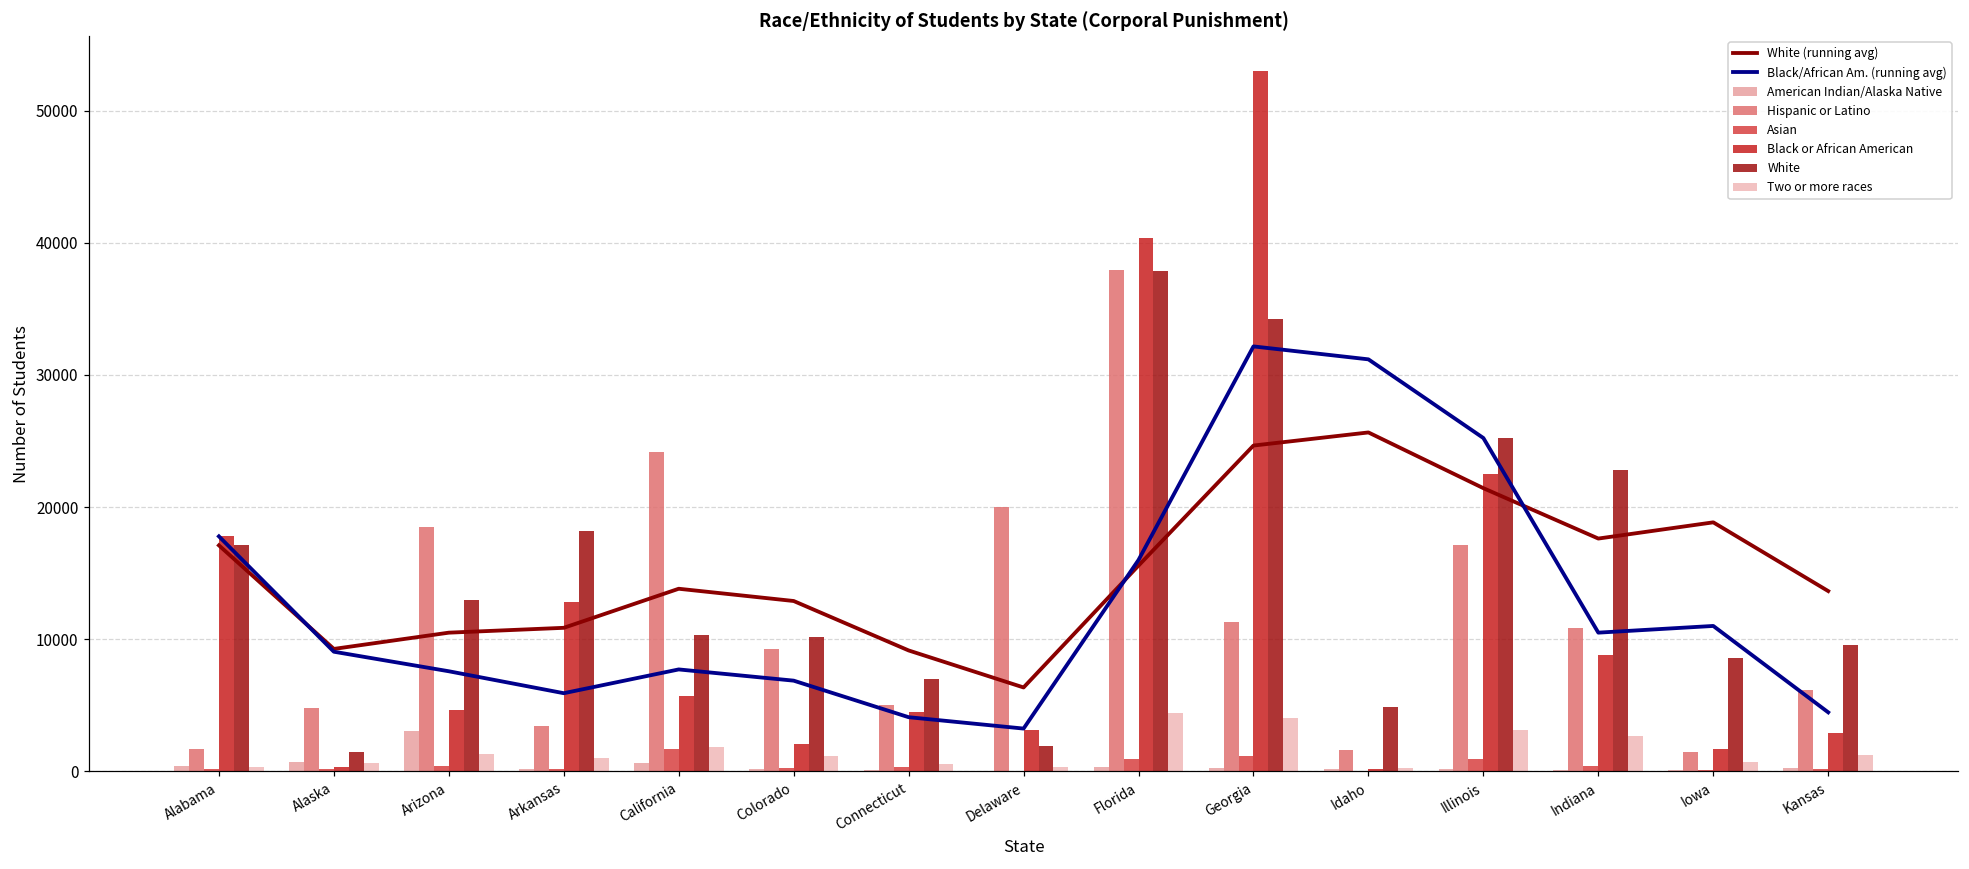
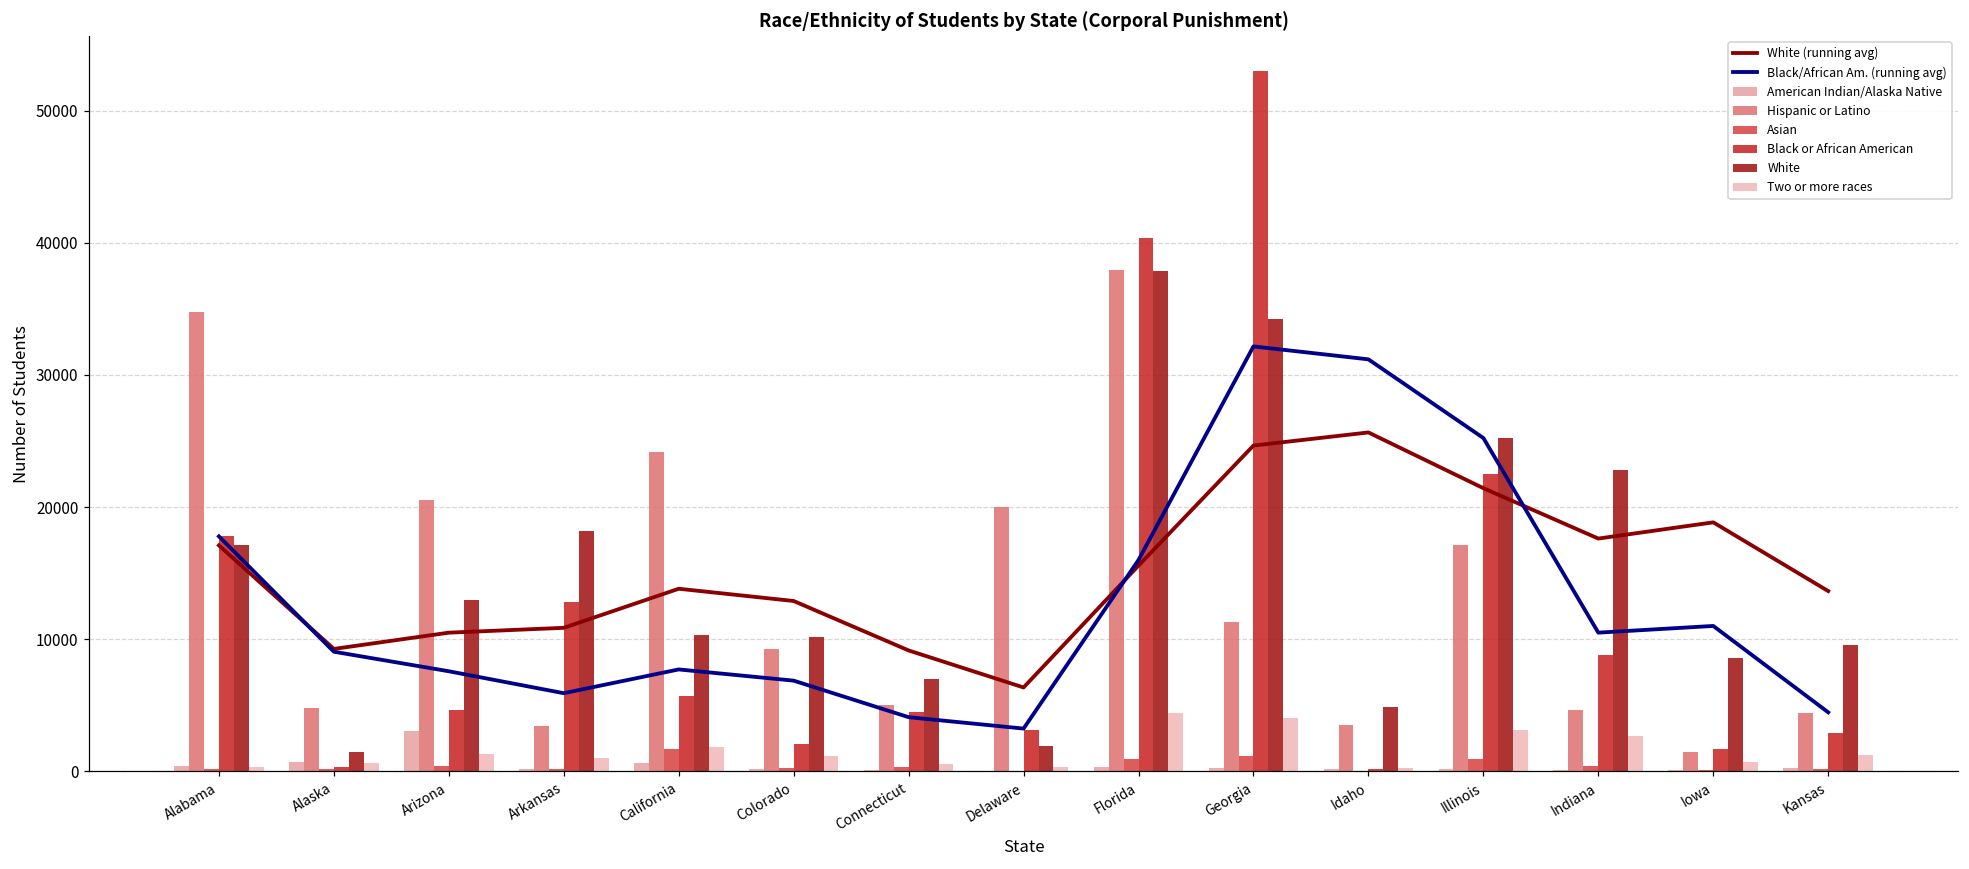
Hispanic or Latino, Alabama: 1700 -> 34700
Hispanic or Latino, Arizona: 18500 -> 20500
Hispanic or Latino, Idaho: 1600 -> 3500
Hispanic or Latino, Indiana: 10800 -> 4700
Hispanic or Latino, Kansas: 6100 -> 4400
